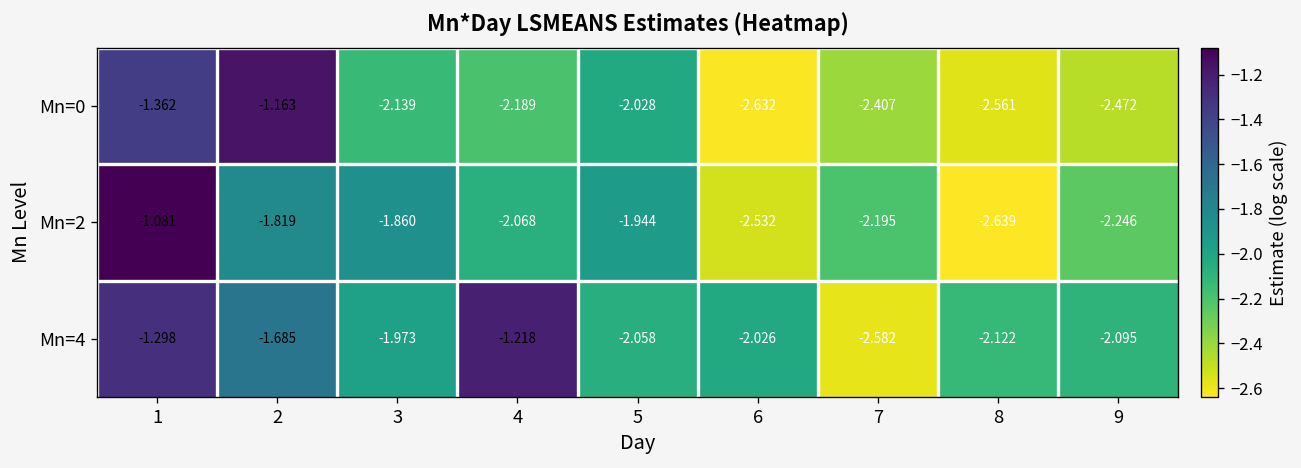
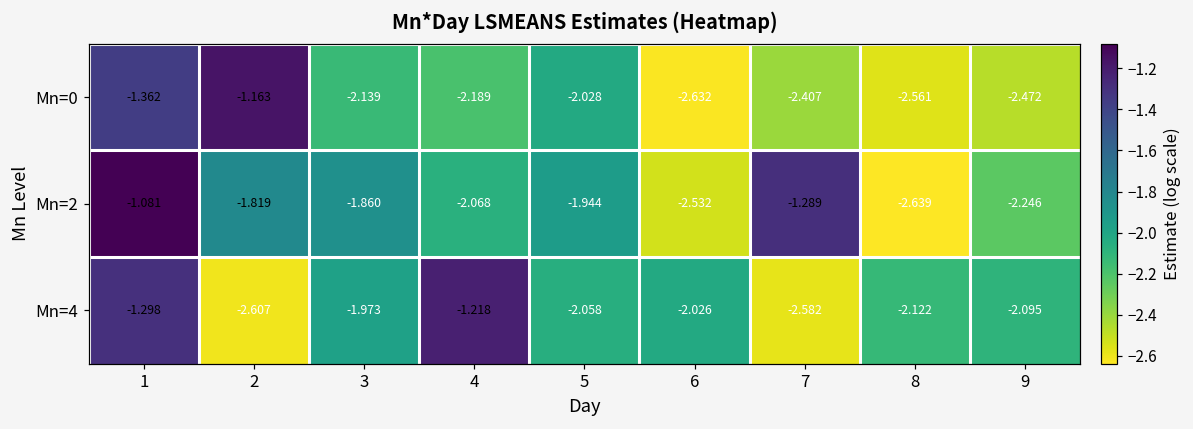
Mn=2, 7: -2.195 -> -1.289
Mn=4, 2: -1.685 -> -2.607
